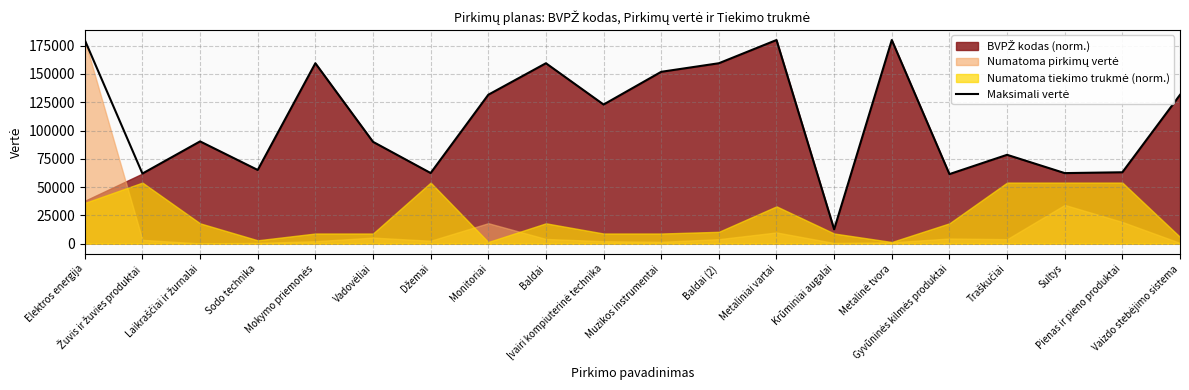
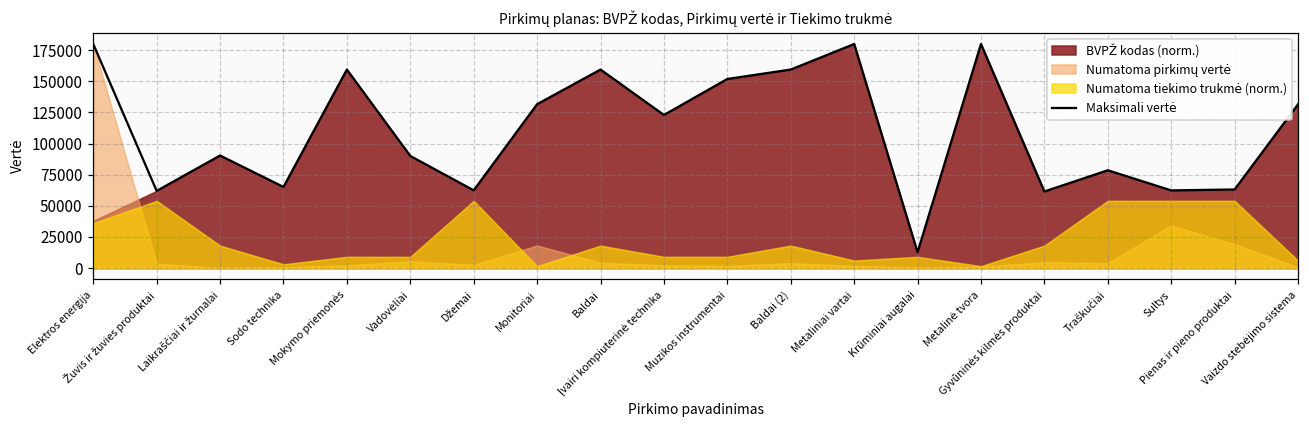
Numatoma tiekimo trukmė (norm.), Baldai (2): 11000 -> 18000
Numatoma pirkimų vertė, Metaliniai vartai: 10000 -> 2000
Numatoma tiekimo trukmė (norm.), Metaliniai vartai: 33000 -> 6000
